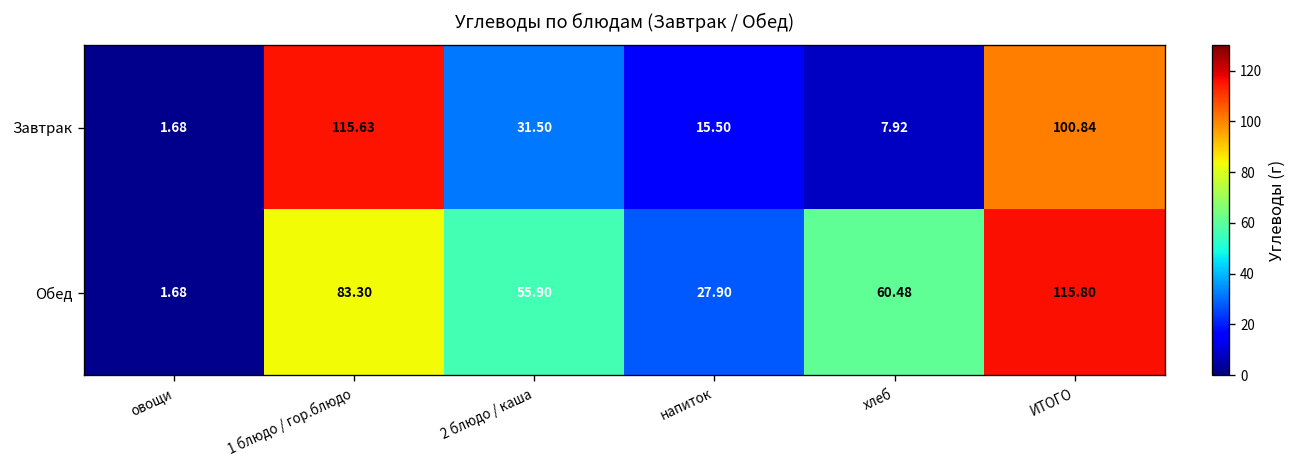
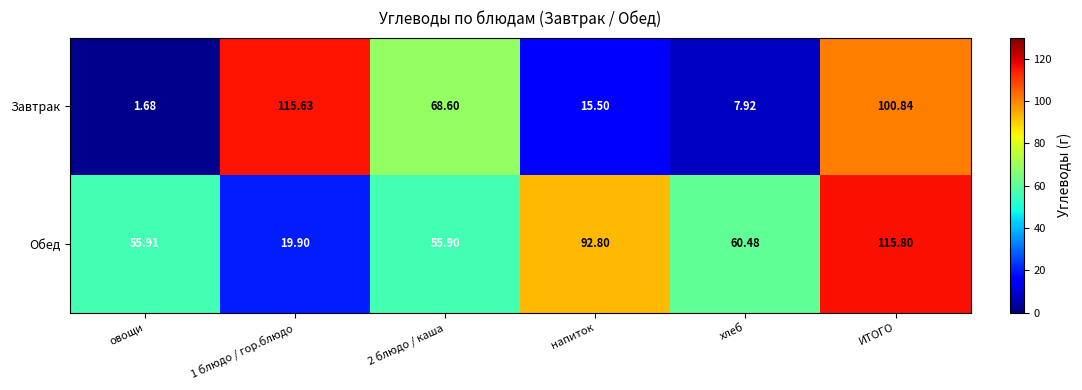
Завтрак, 2 блюдо / каша: 31.50 -> 68.60
Обед, овощи: 1.68 -> 55.91
Обед, 1 блюдо / гор.блюдо: 83.30 -> 19.90
Обед, напиток: 27.90 -> 92.80
